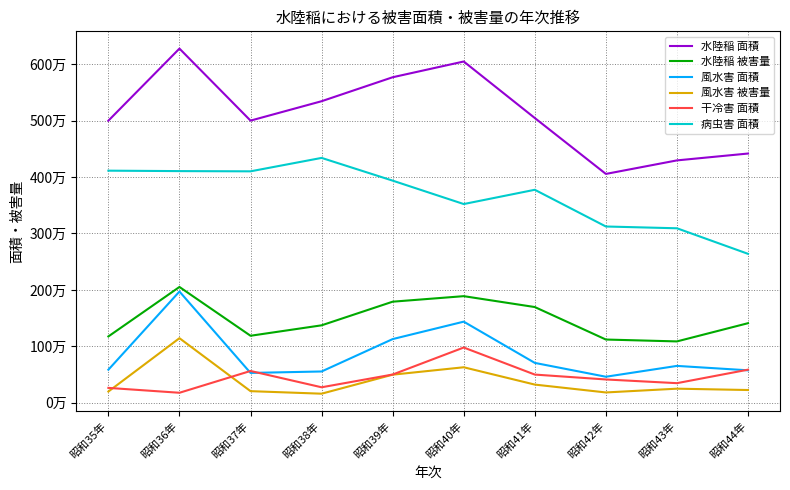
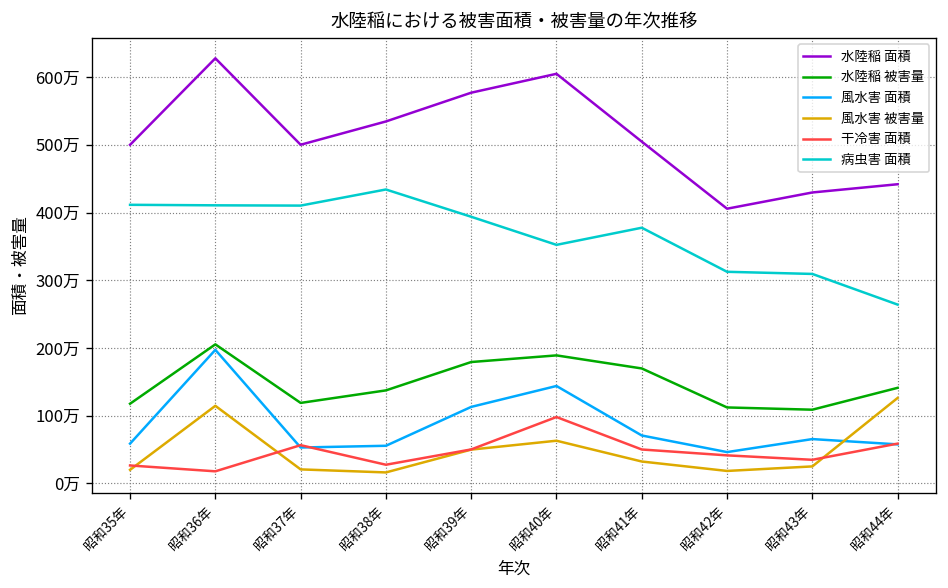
風水害 被害量, 昭和44年: 20万 -> 130万
